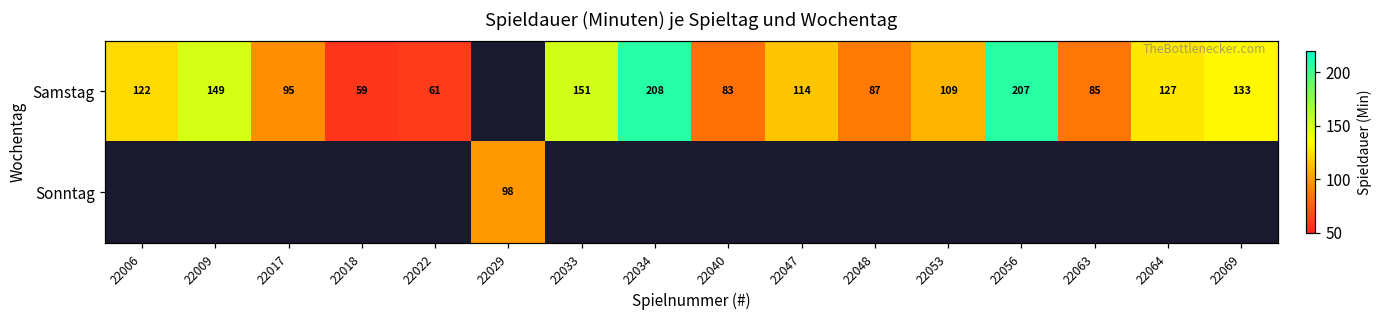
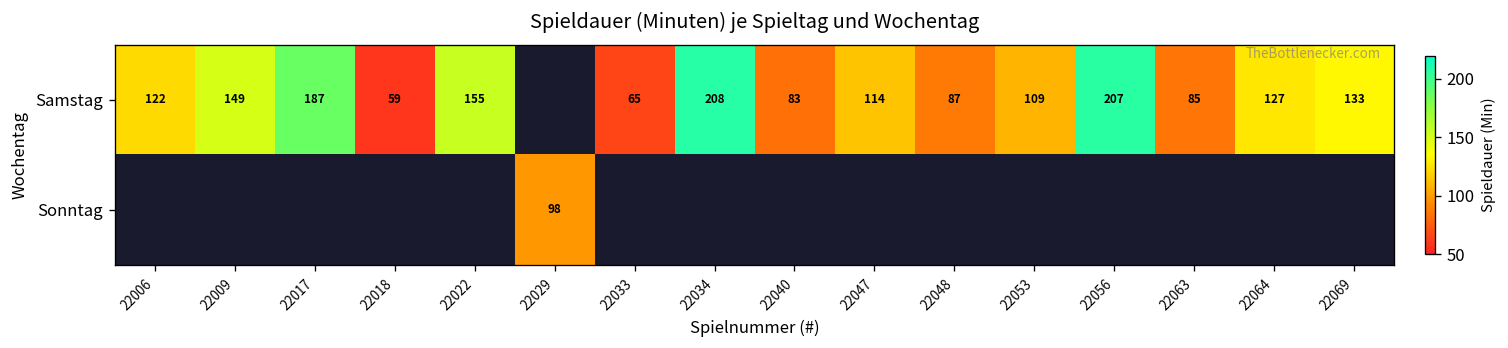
Samstag, 22017: 95 -> 187
Samstag, 22022: 61 -> 155
Samstag, 22033: 151 -> 65
